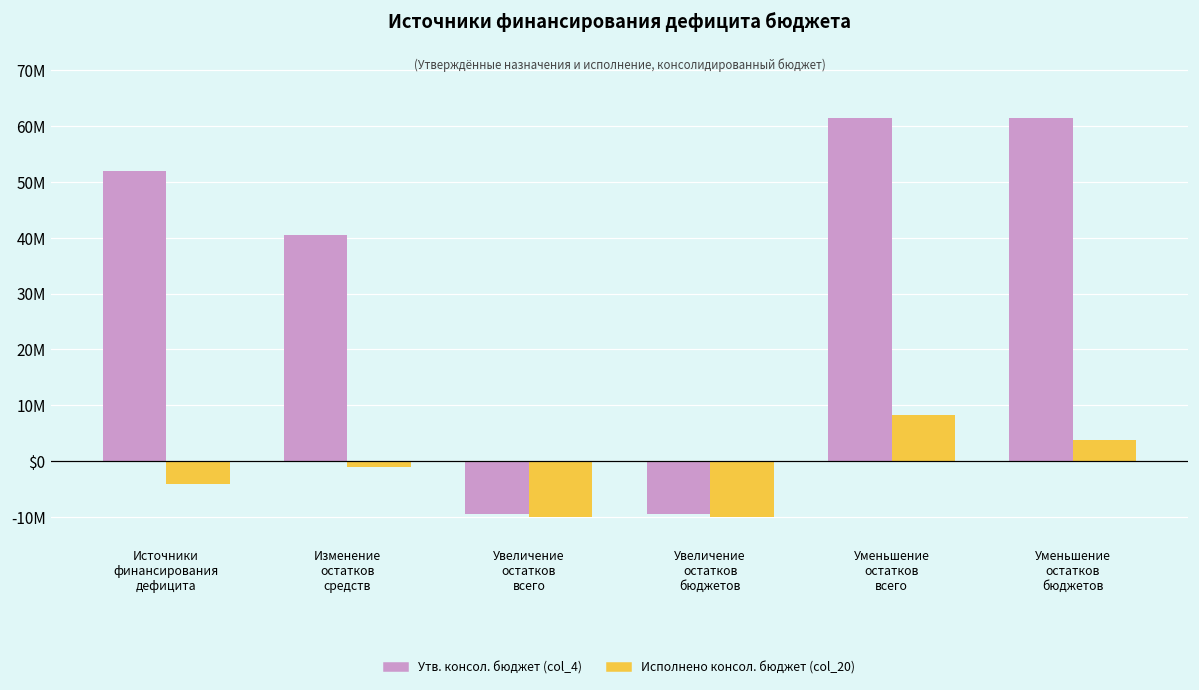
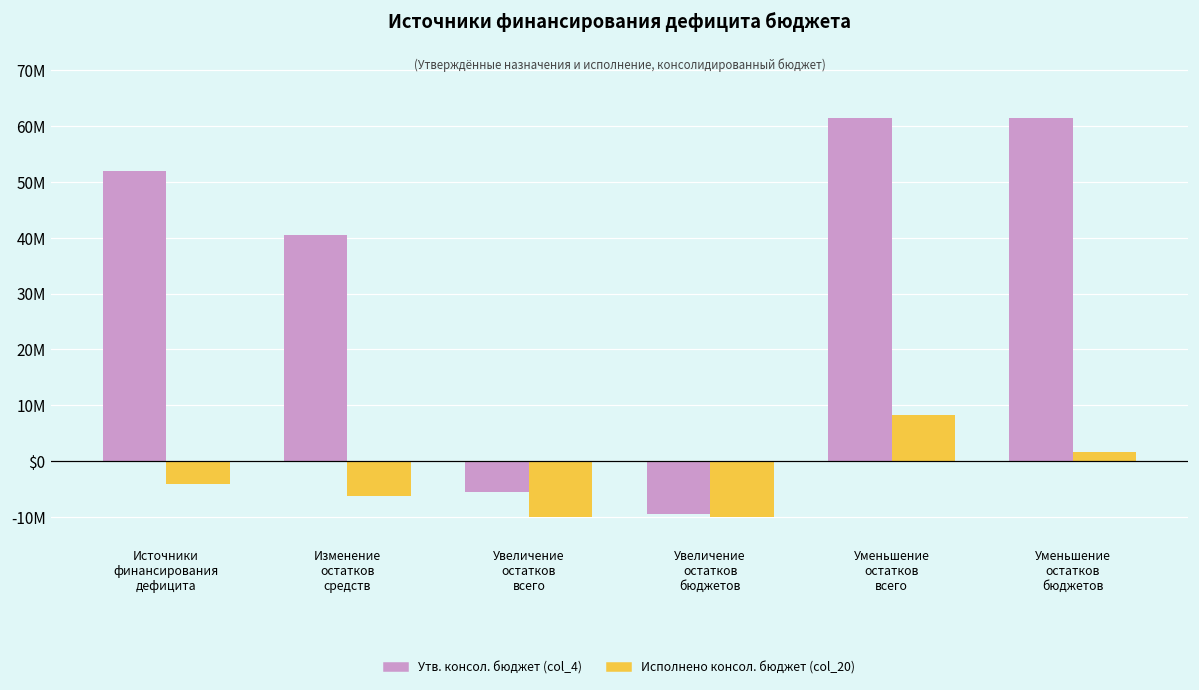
Исполнено консол. бюджет (col_20), Изменение остатков средств: -1000000 -> -6000000
Утв. консол. бюджет (col_4), Увеличение остатков всего: -10000000 -> -6000000
Исполнено консол. бюджет (col_20), Уменьшение остатков бюджетов: 4000000 -> 2000000
